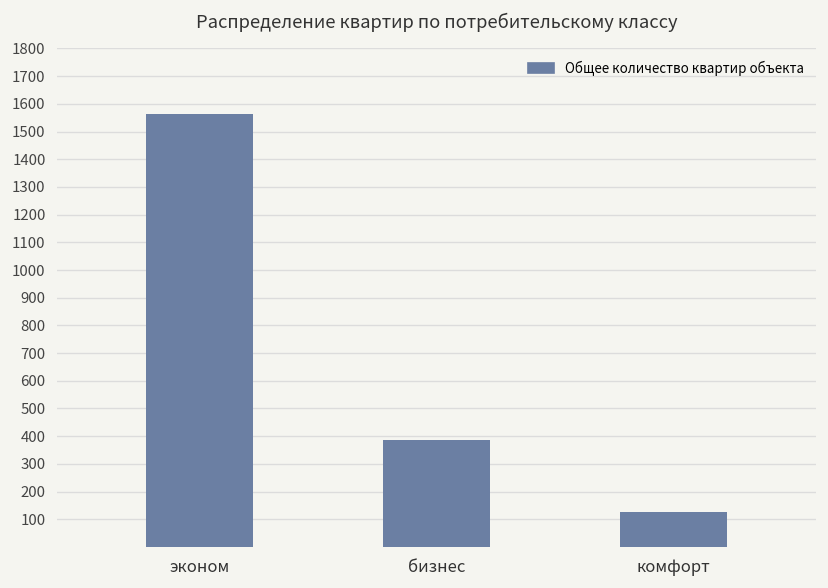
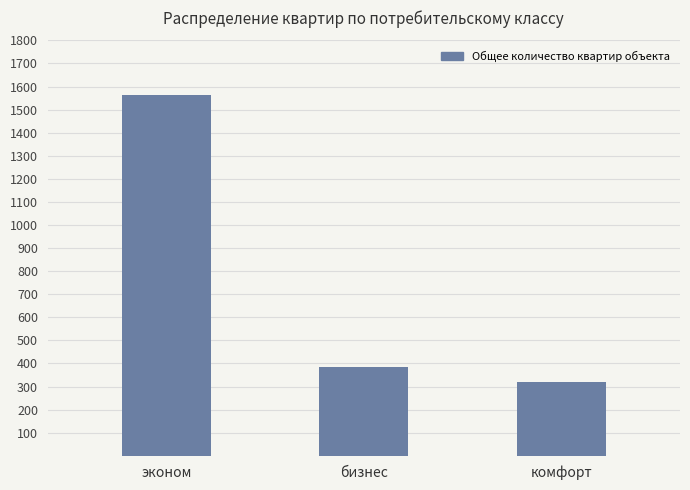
комфорт: 130 -> 320
